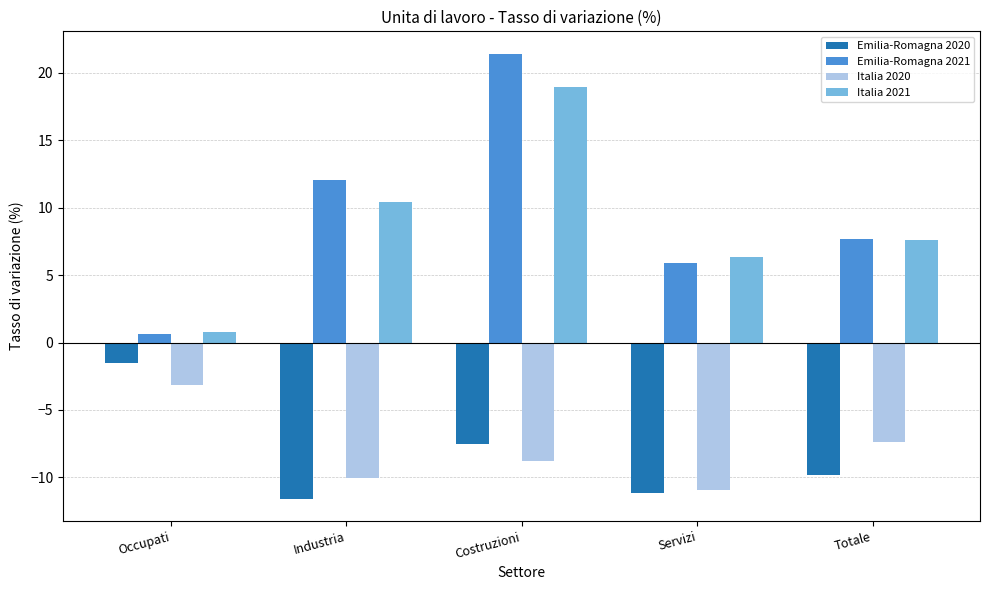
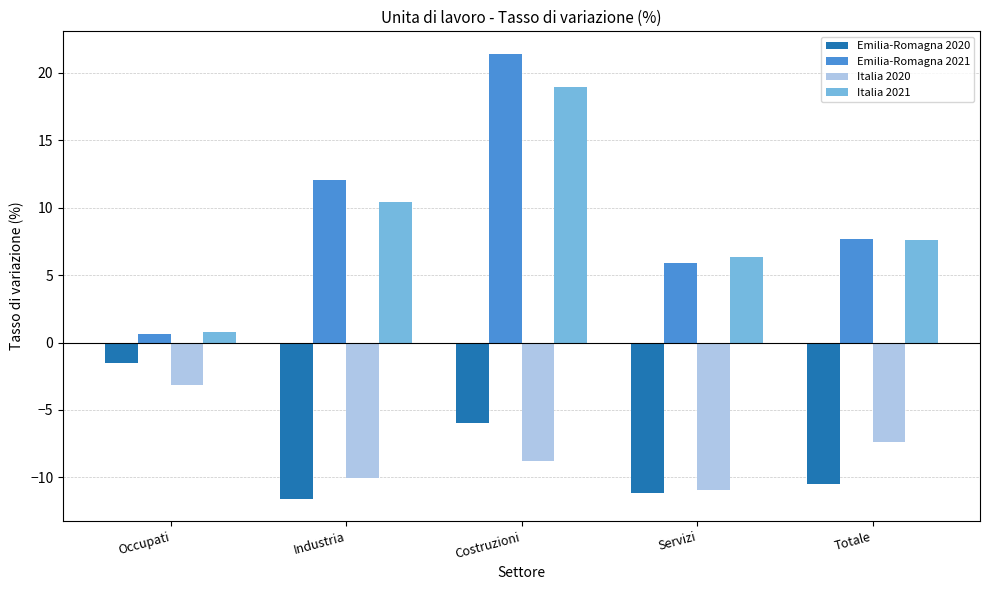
Emilia-Romagna 2020, Costruzioni: -7.5 -> -6.0
Emilia-Romagna 2020, Totale: -9.8 -> -10.5
